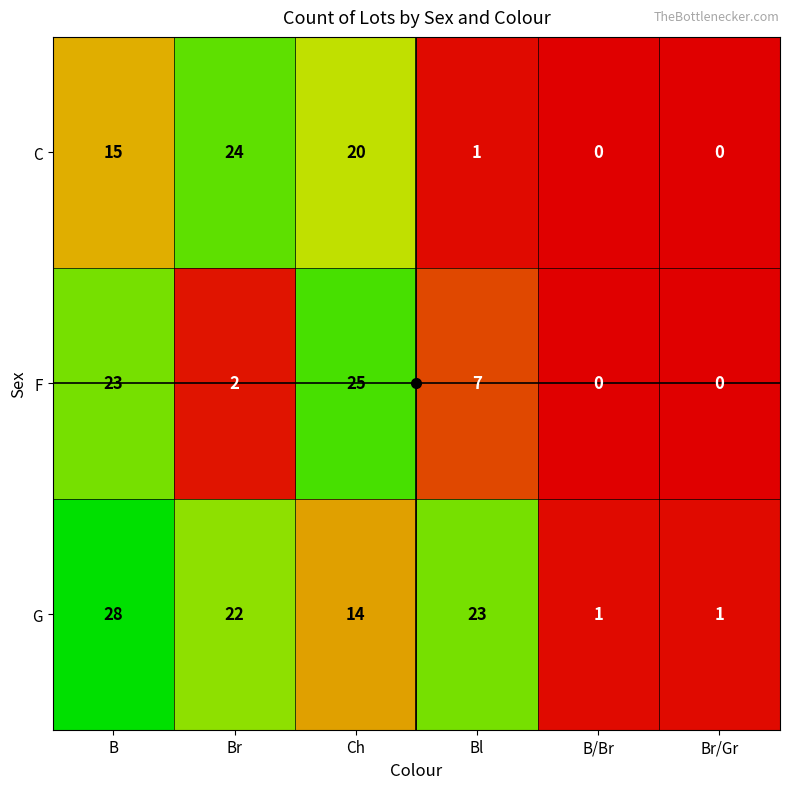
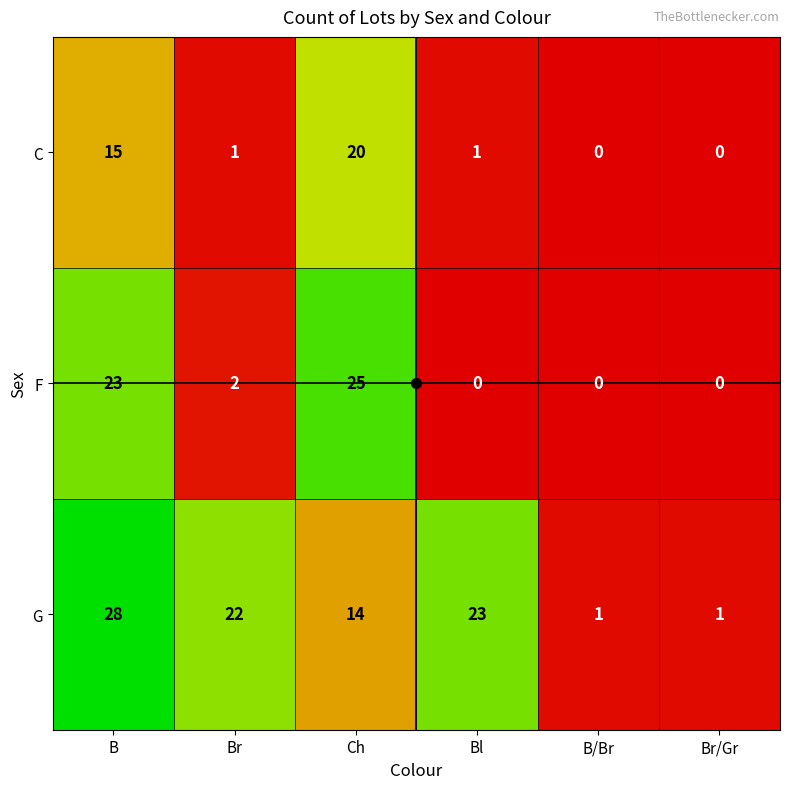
C, Br: 24 -> 1
F, Bl: 7 -> 0
